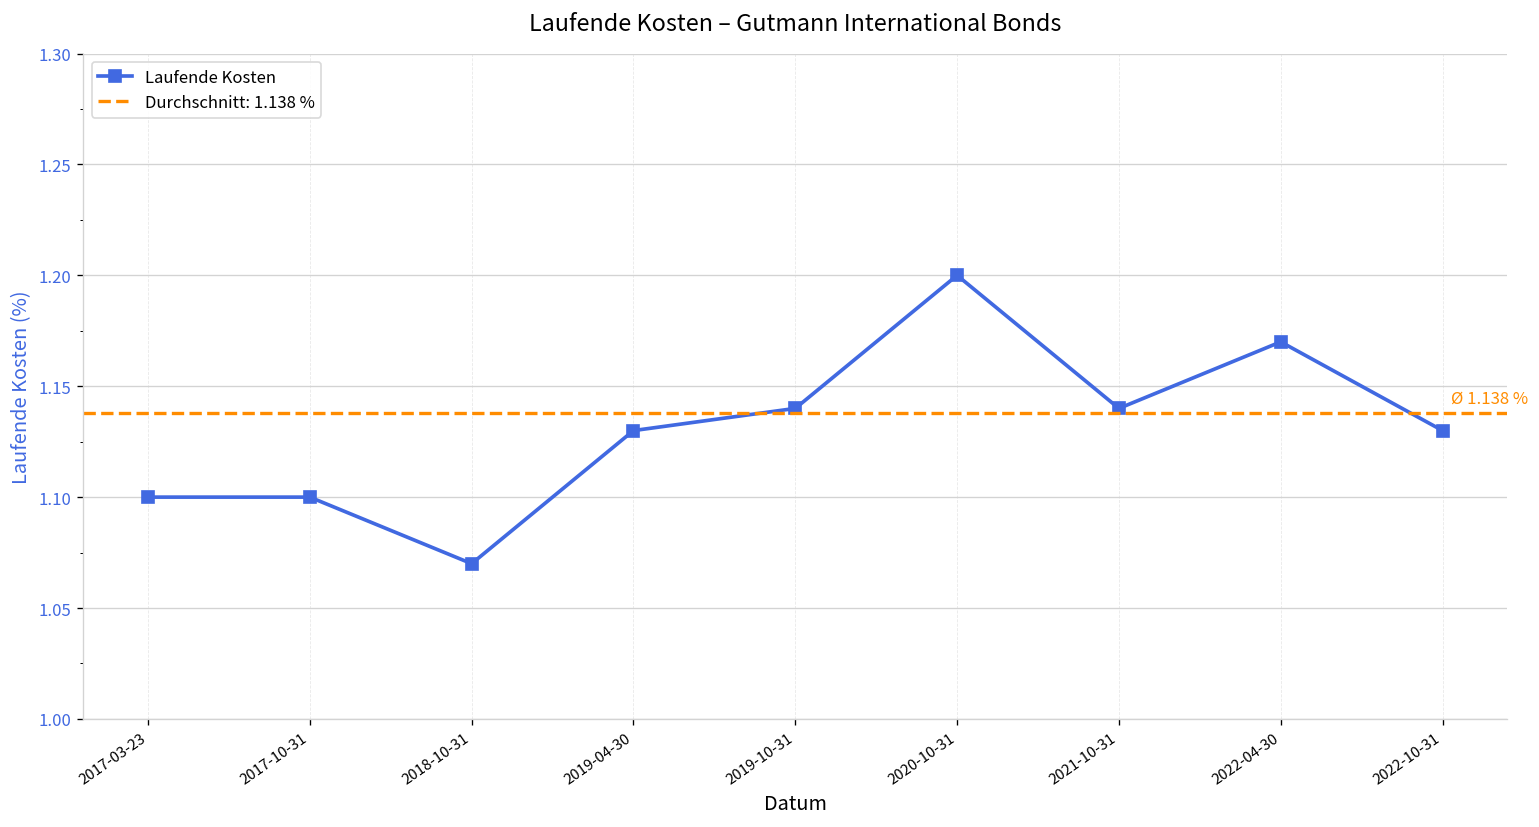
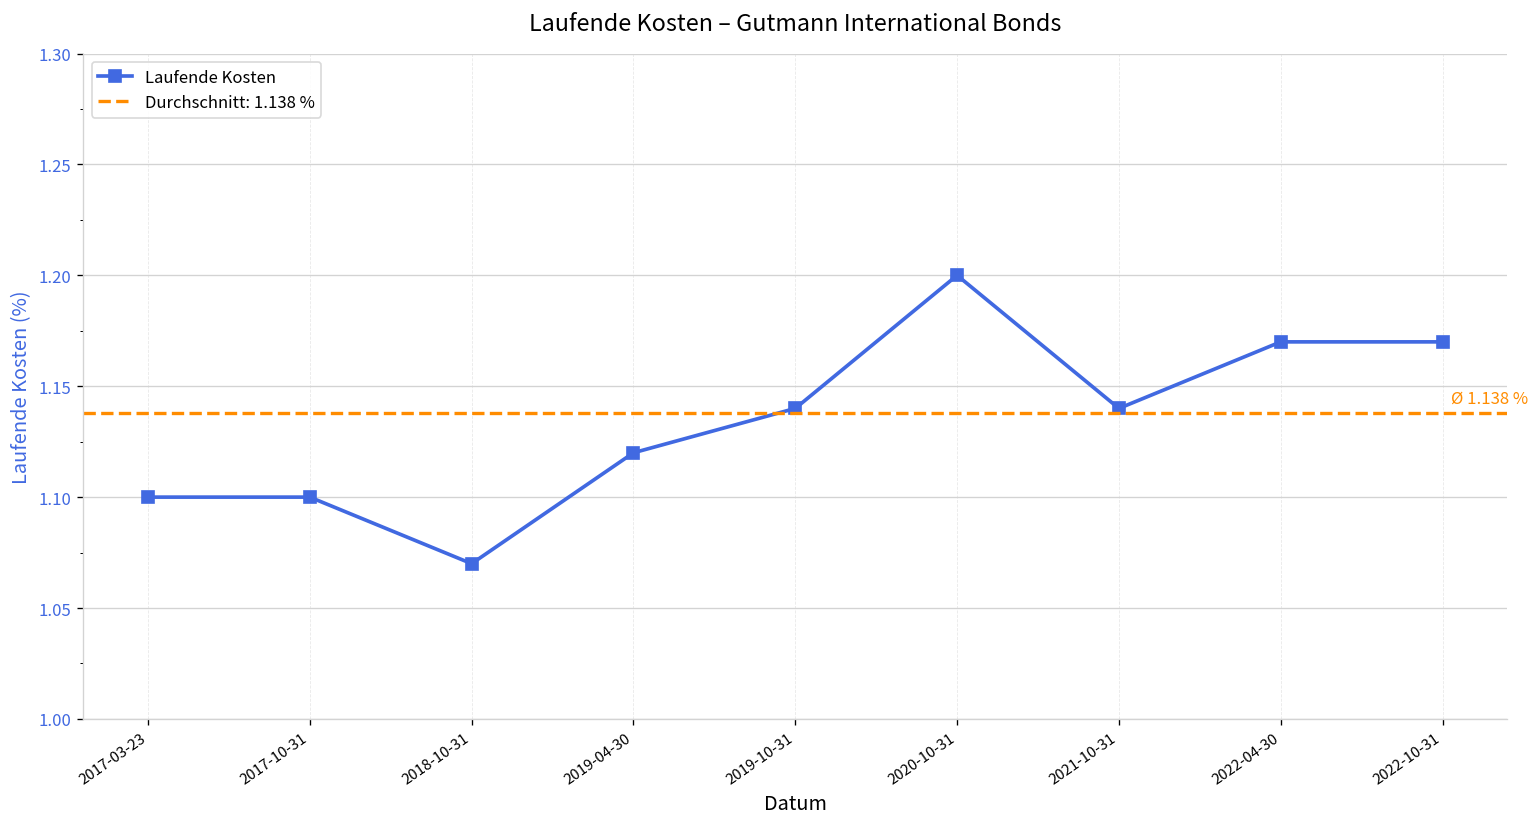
2019-04-30: 1.13 -> 1.12
2022-10-31: 1.13 -> 1.17
